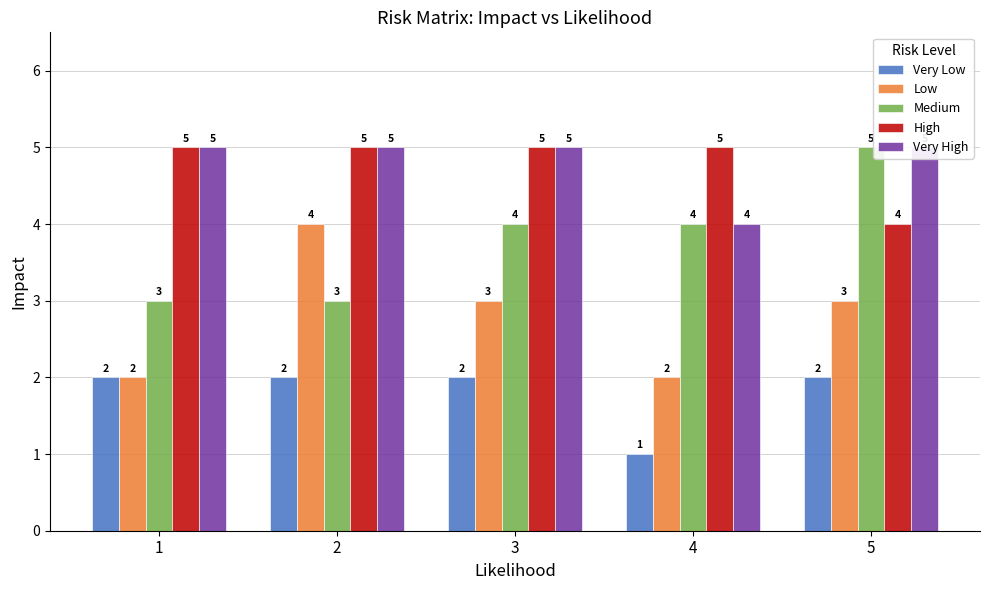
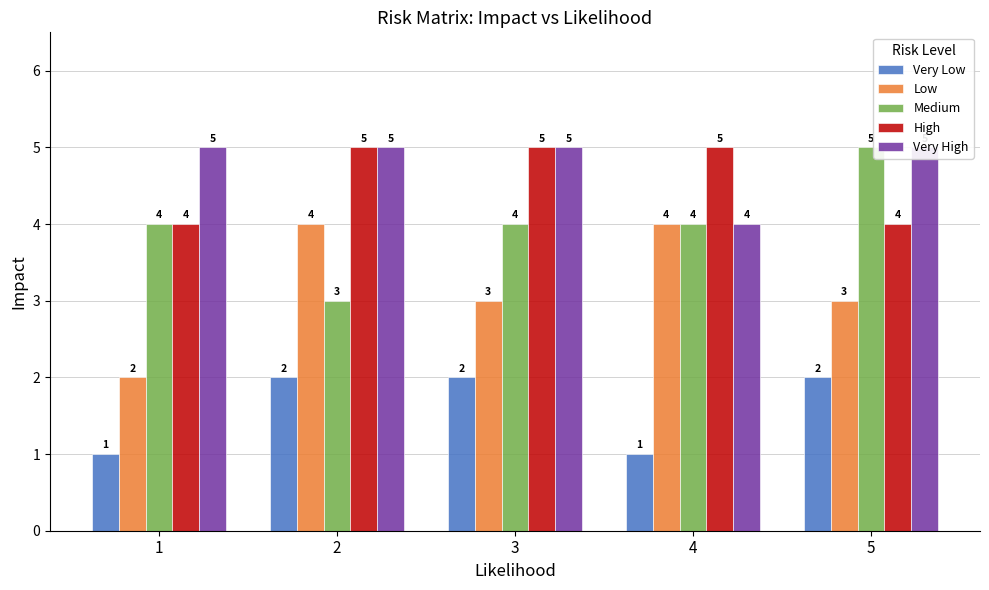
Very Low, 1: 2 -> 1
Medium, 1: 3 -> 4
High, 1: 5 -> 4
Low, 4: 2 -> 4
